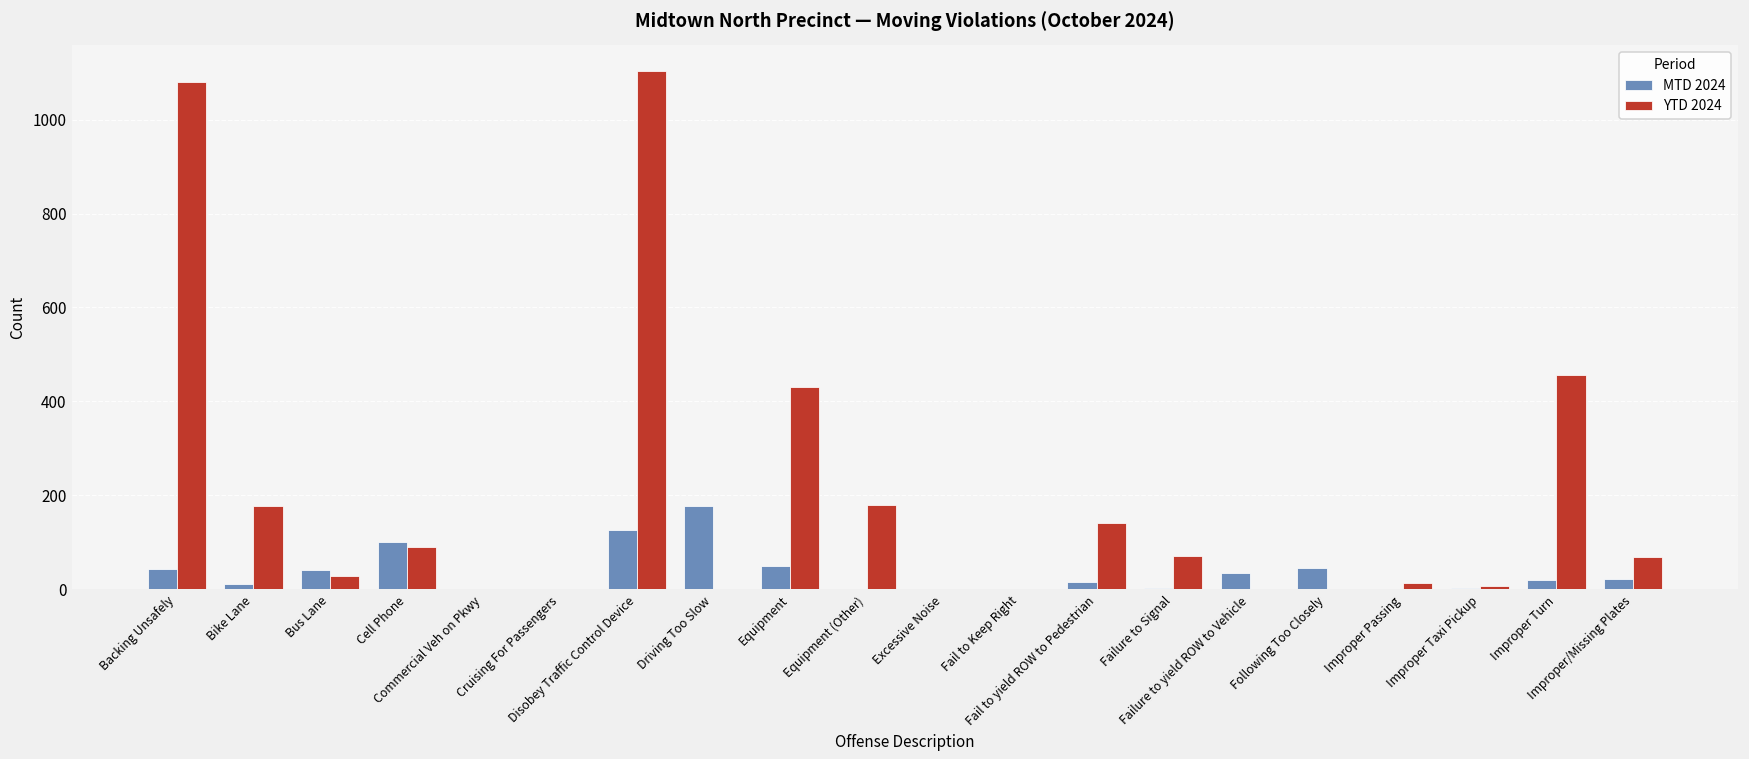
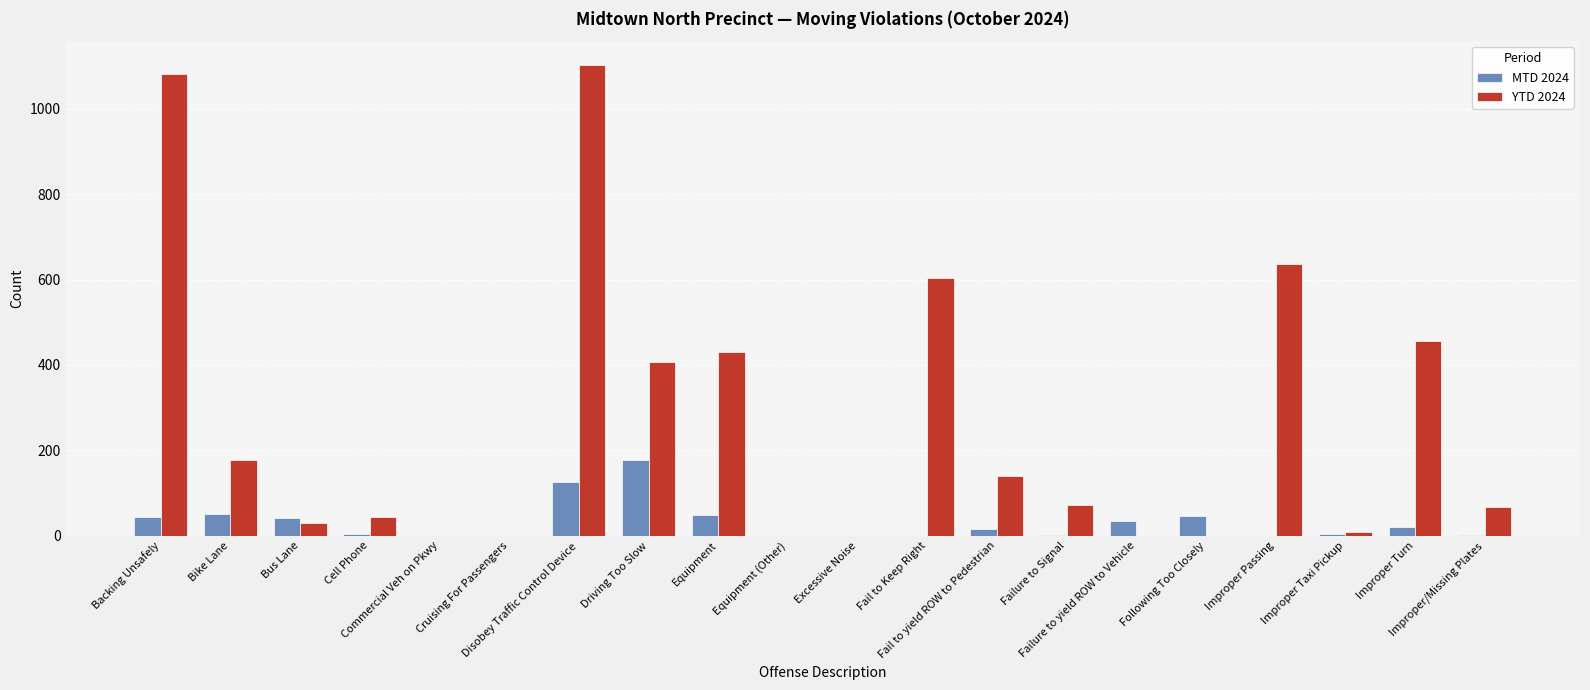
MTD 2024, Bike Lane: 10 -> 50
MTD 2024, Cell Phone: 100 -> 0
YTD 2024, Cell Phone: 90 -> 40
YTD 2024, Driving Too Slow: 0 -> 410
YTD 2024, Equipment (Other): 180 -> 0
YTD 2024, Fail to Keep Right: 0 -> 600
YTD 2024, Improper Passing: 10 -> 640
MTD 2024, Improper/Missing Plates: 20 -> 0
